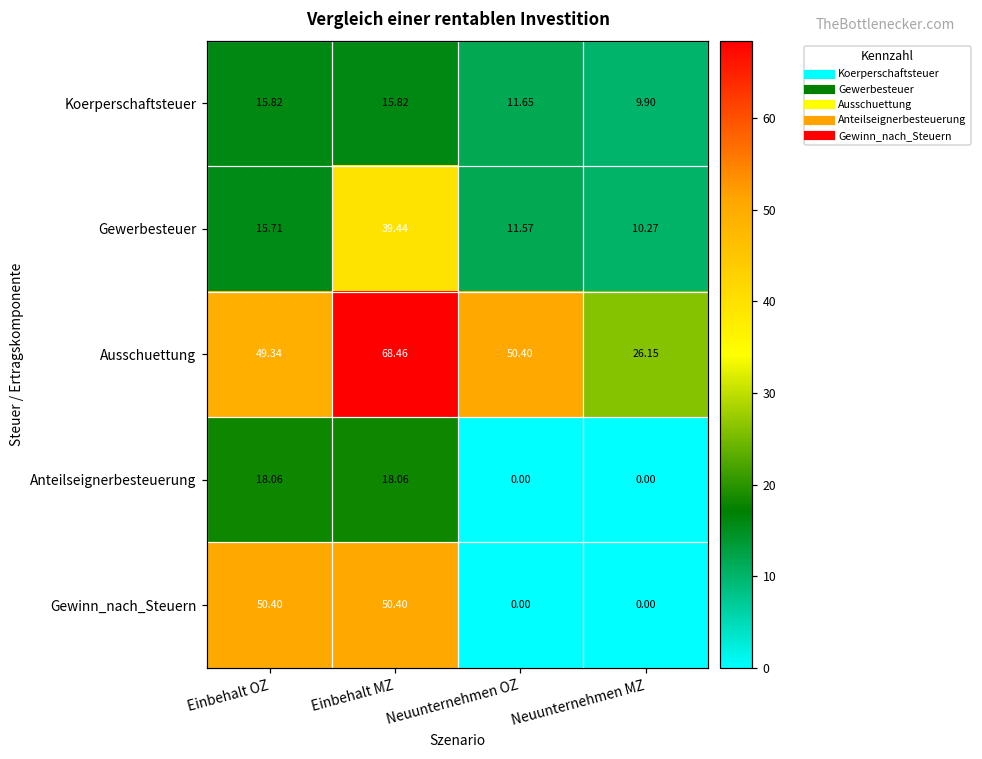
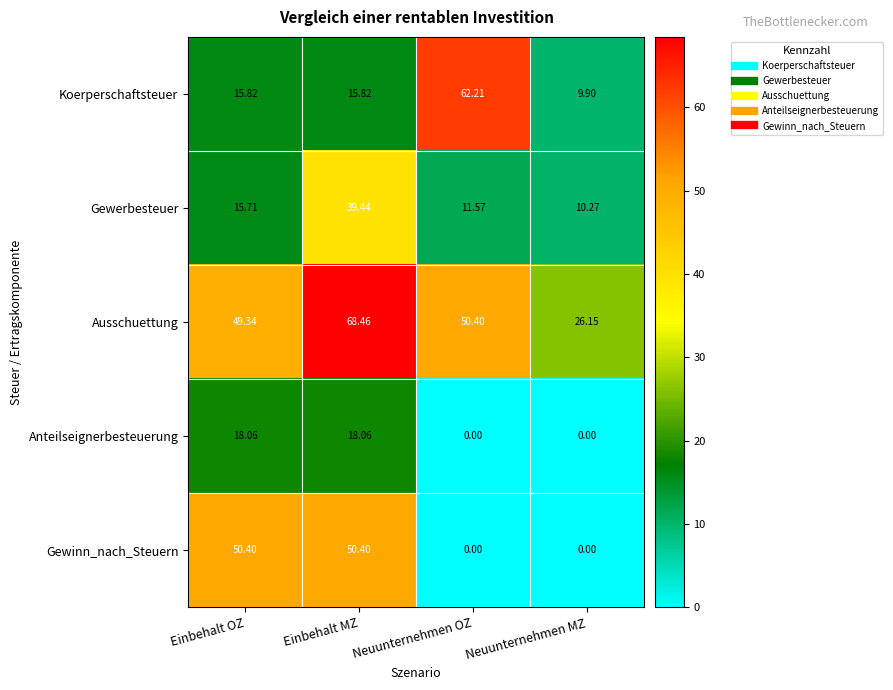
Koerperschaftsteuer, Neuunternehmen OZ: 11.65 -> 62.21
